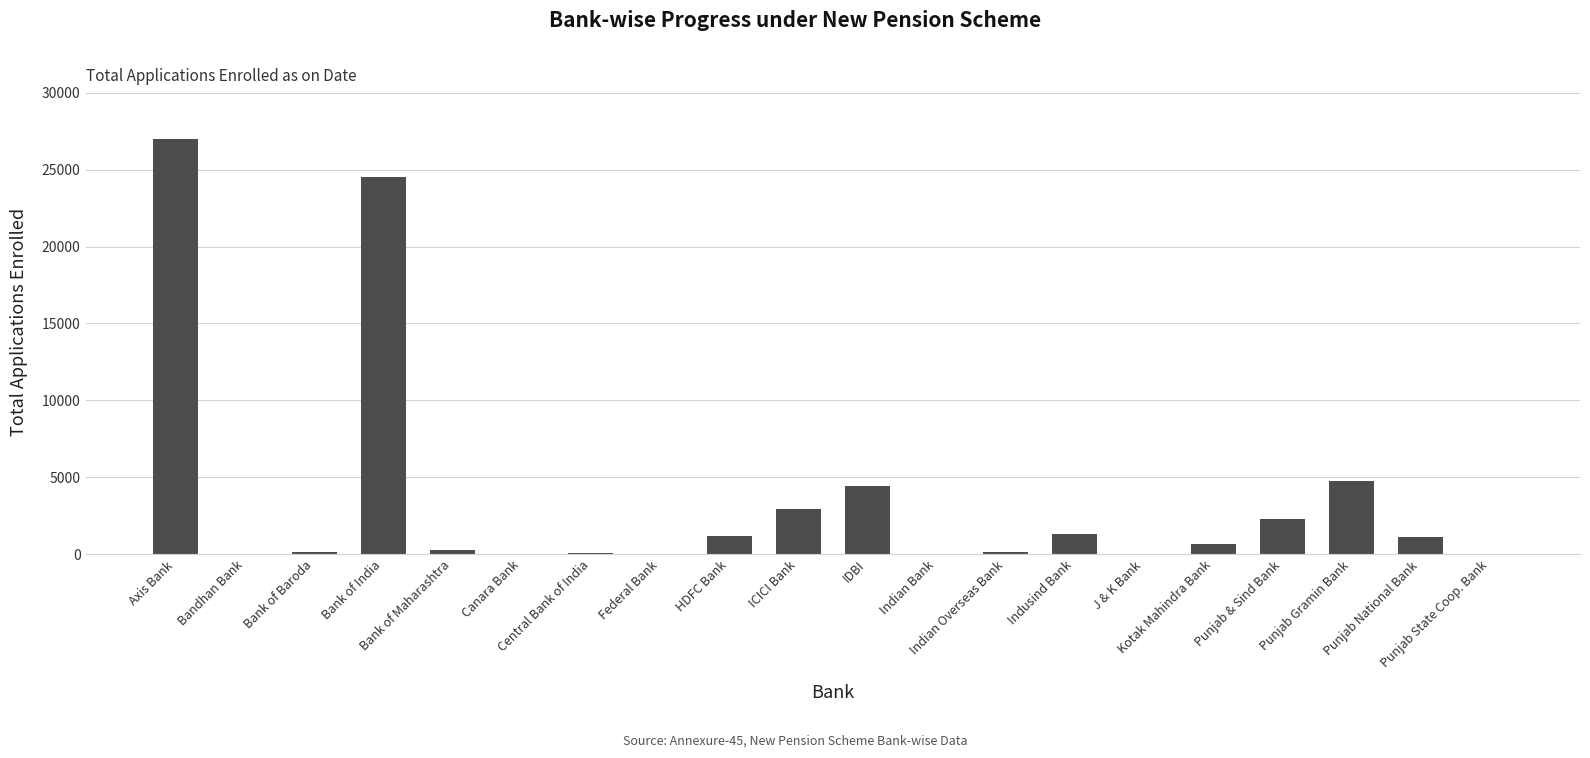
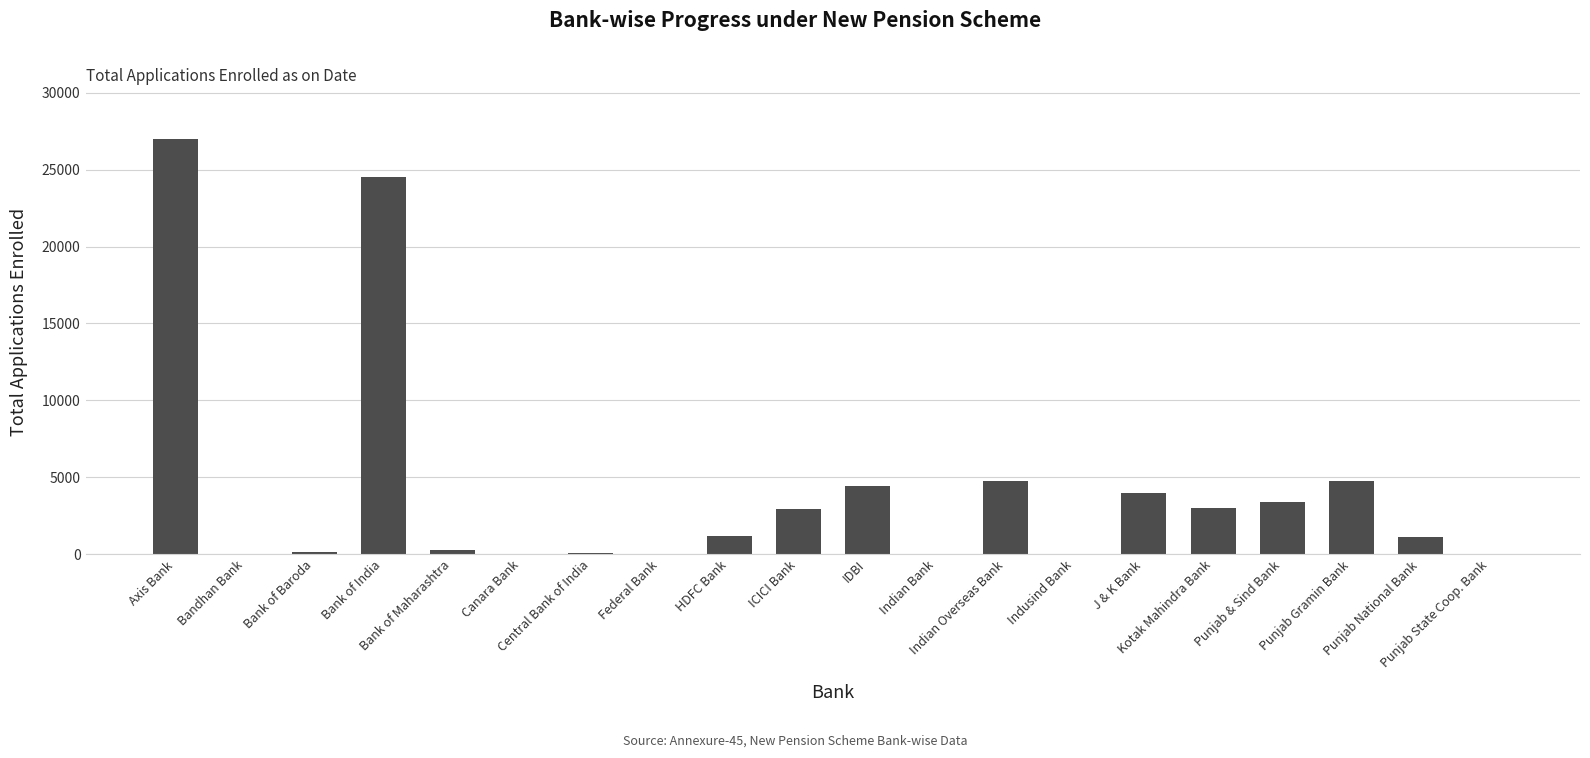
Indian Overseas Bank: 100 -> 4800
Indusind Bank: 1300 -> 0
J & K Bank: 0 -> 4000
Kotak Mahindra Bank: 600 -> 3000
Punjab & Sind Bank: 2300 -> 3400
